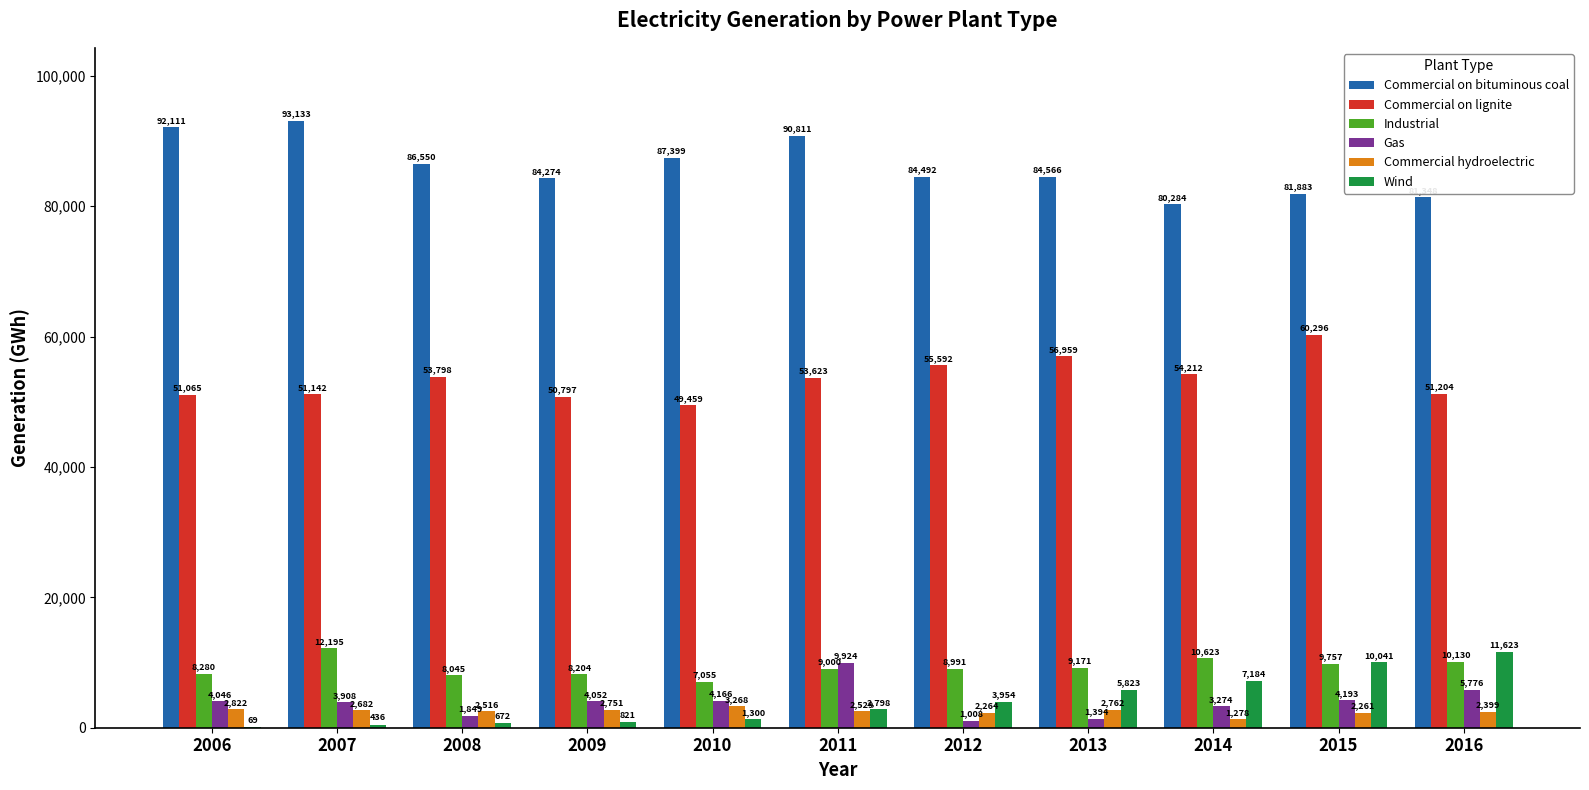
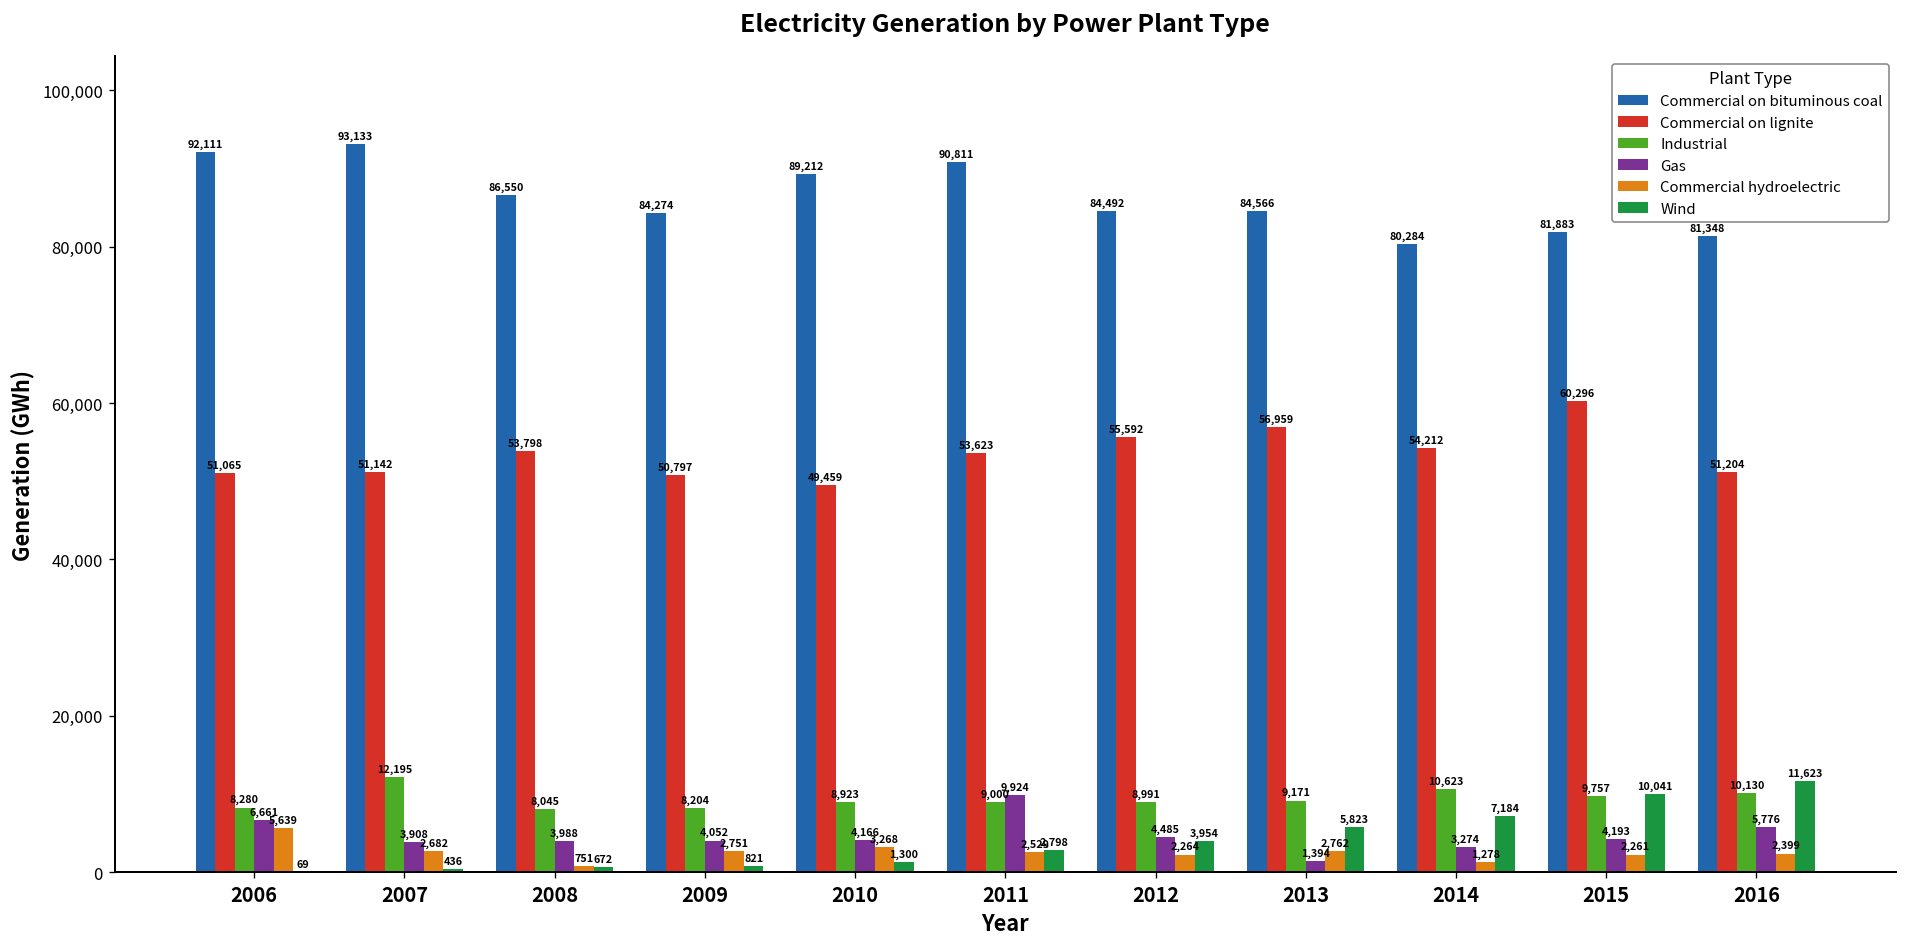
Gas, 2006: 4,046 -> 6,661
Commercial hydroelectric, 2006: 2,822 -> 5,639
Gas, 2008: 1,849 -> 3,988
Commercial hydroelectric, 2008: 2,516 -> 751
Commercial on bituminous coal, 2010: 87,399 -> 89,212
Industrial, 2010: 7,055 -> 8,923
Gas, 2012: 1,008 -> 4,485
